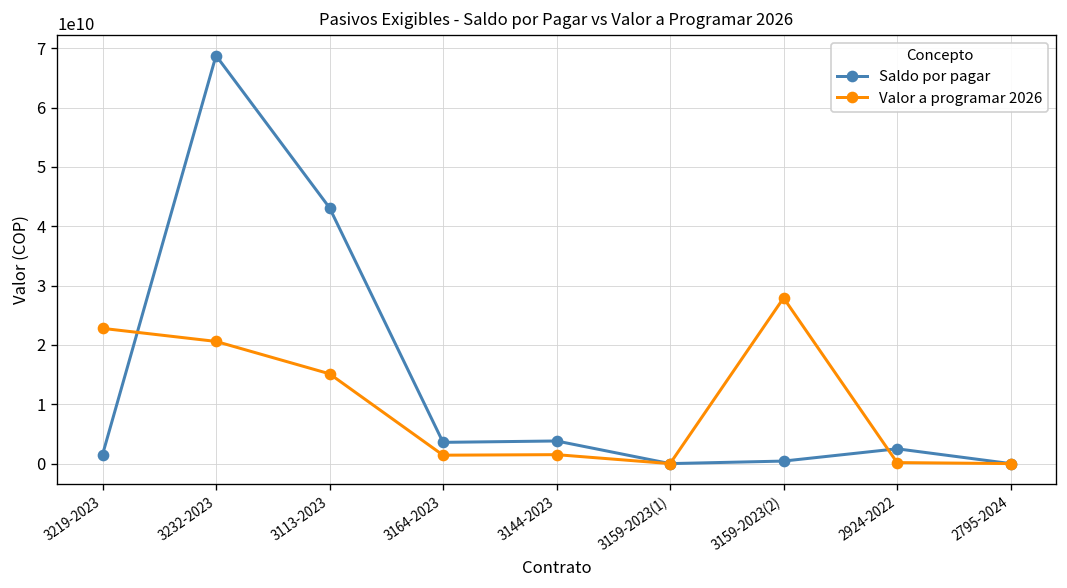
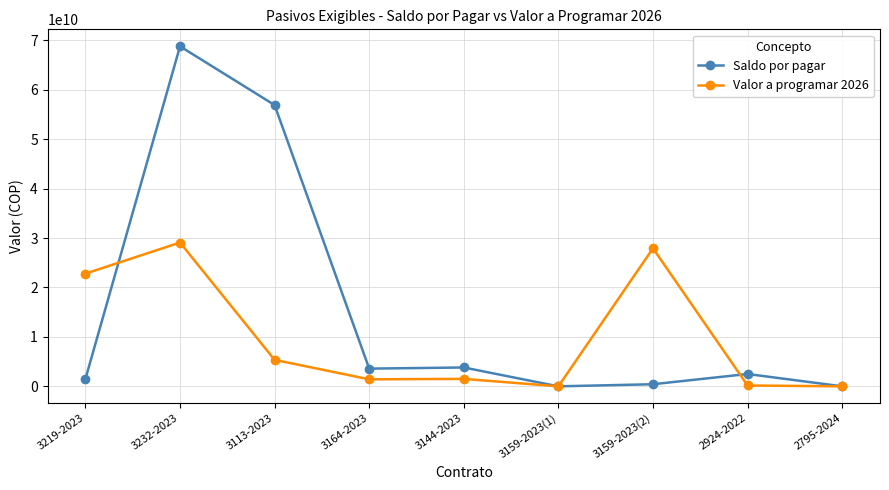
Valor a programar 2026, 3232-2023: 21000000000 -> 29000000000
Saldo por pagar, 3113-2023: 43000000000 -> 57000000000
Valor a programar 2026, 3113-2023: 15000000000 -> 5000000000
